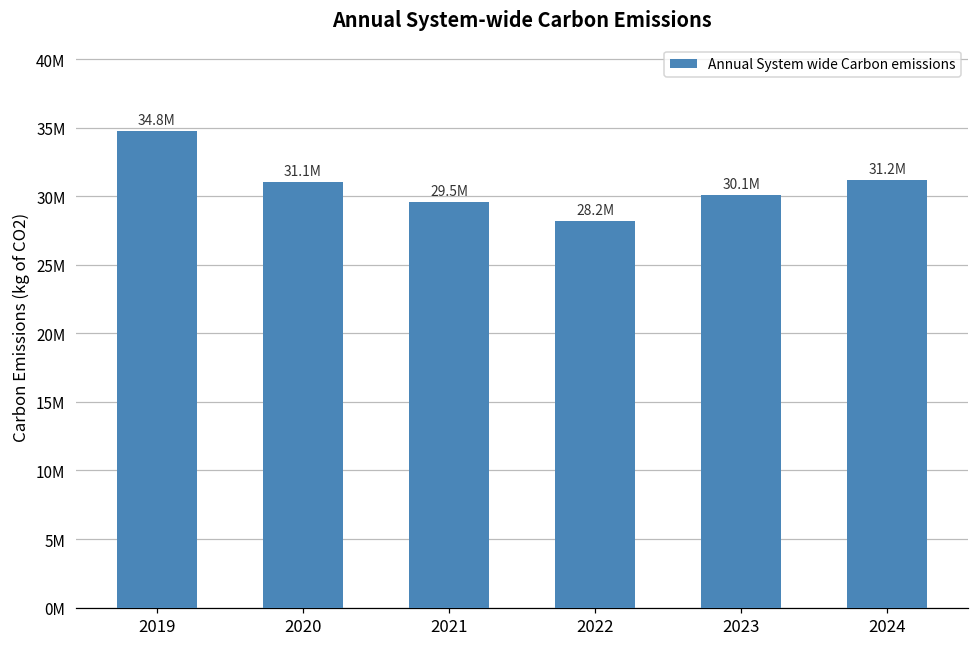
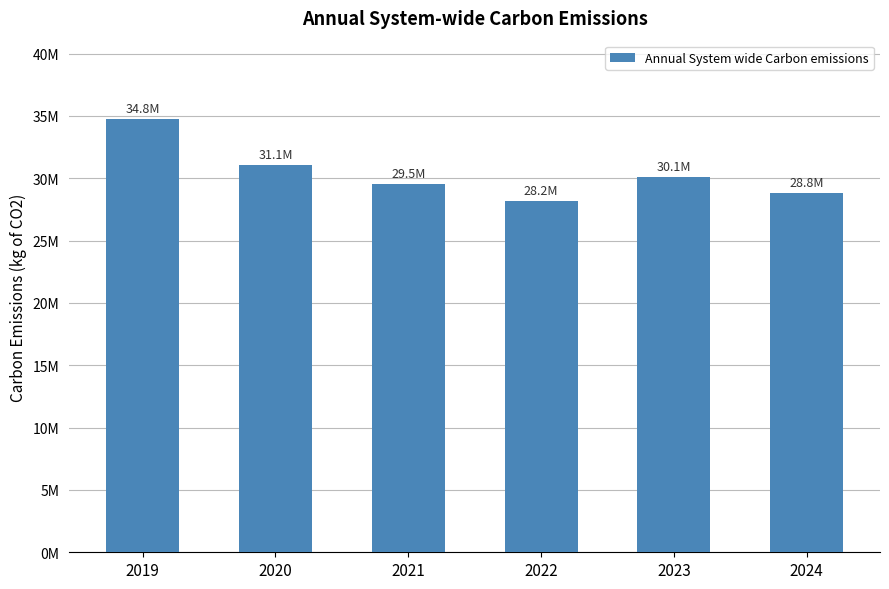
2024: 31.2M -> 28.8M
